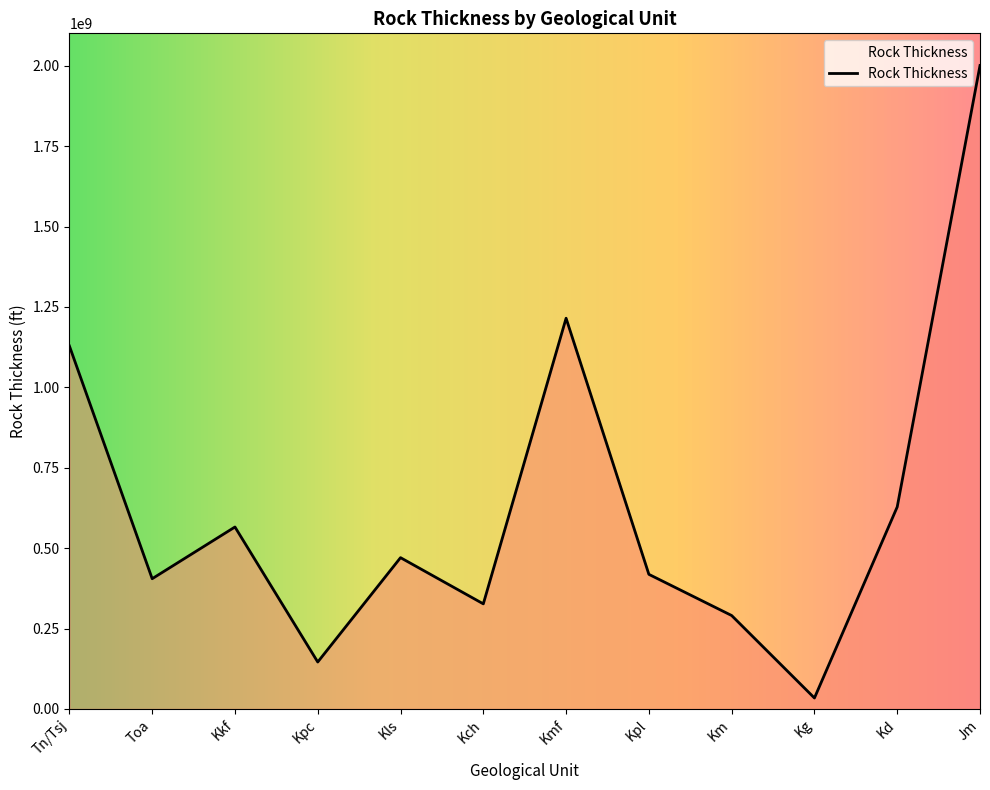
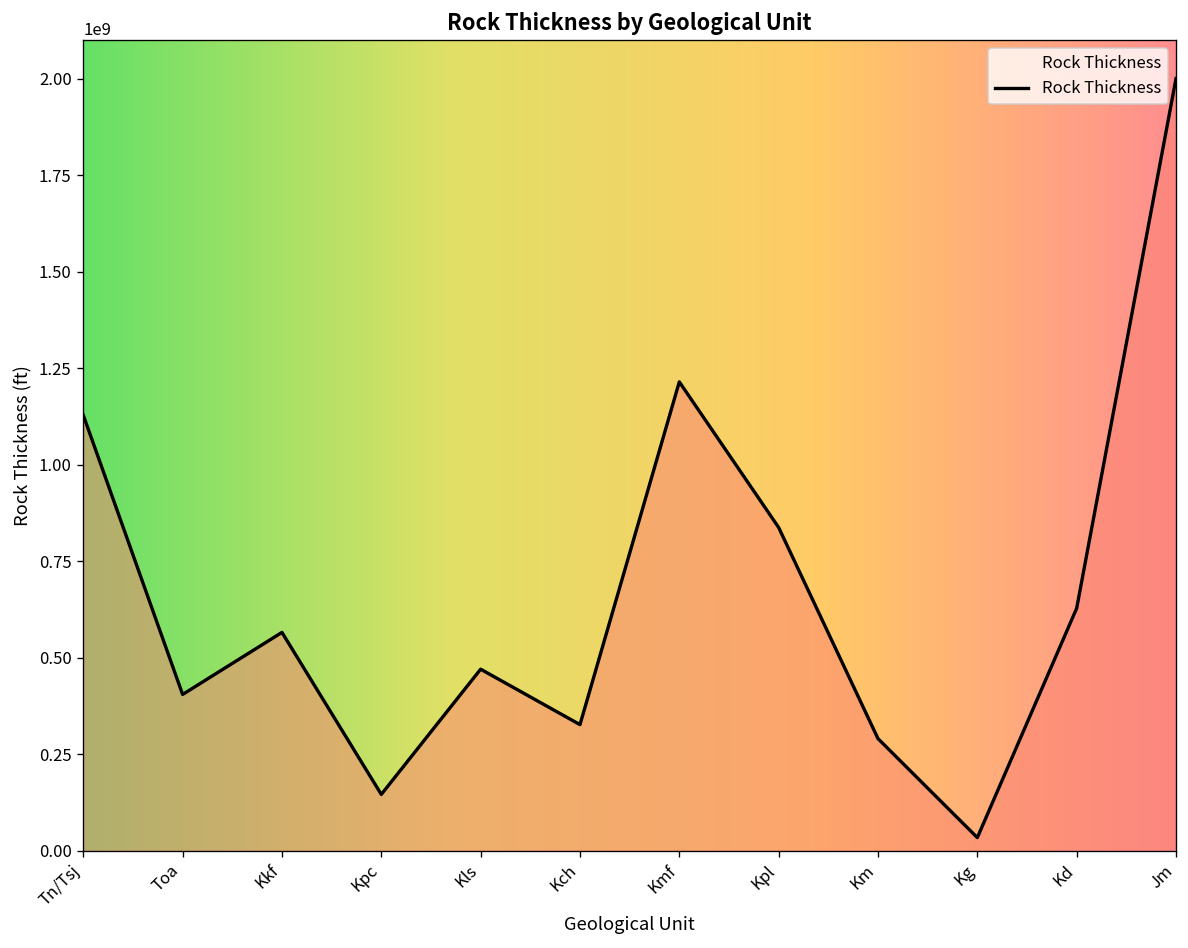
Kpl: 420000000 -> 840000000
